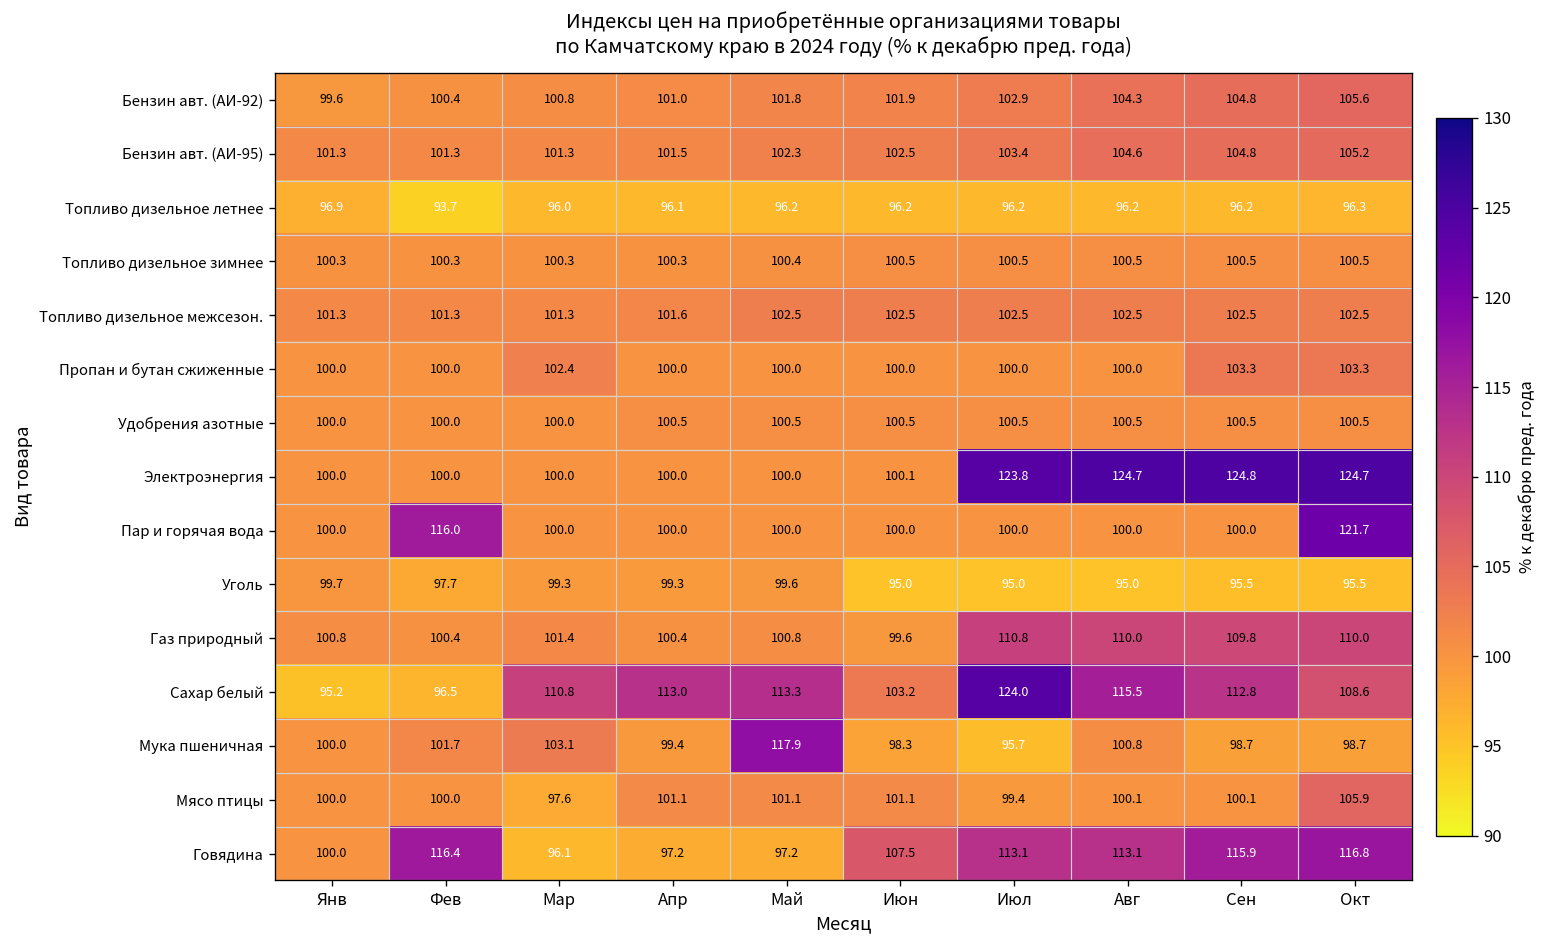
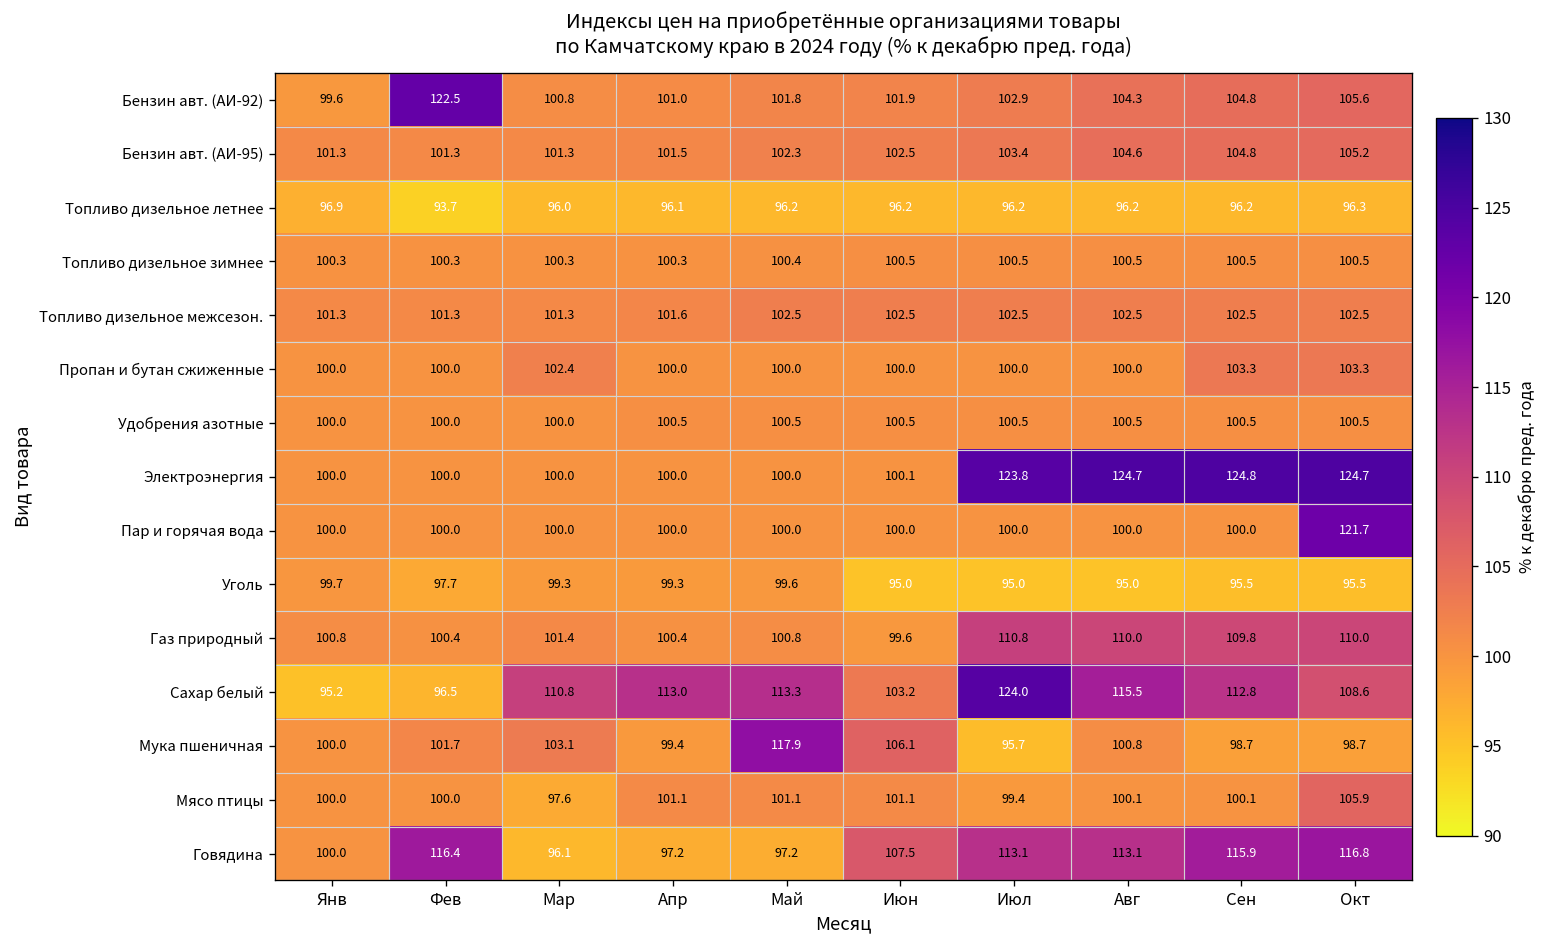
Бензин авт. (АИ-92), Фев: 100.4 -> 122.5
Пар и горячая вода, Фев: 116.0 -> 100.0
Мука пшеничная, Июн: 98.3 -> 106.1
